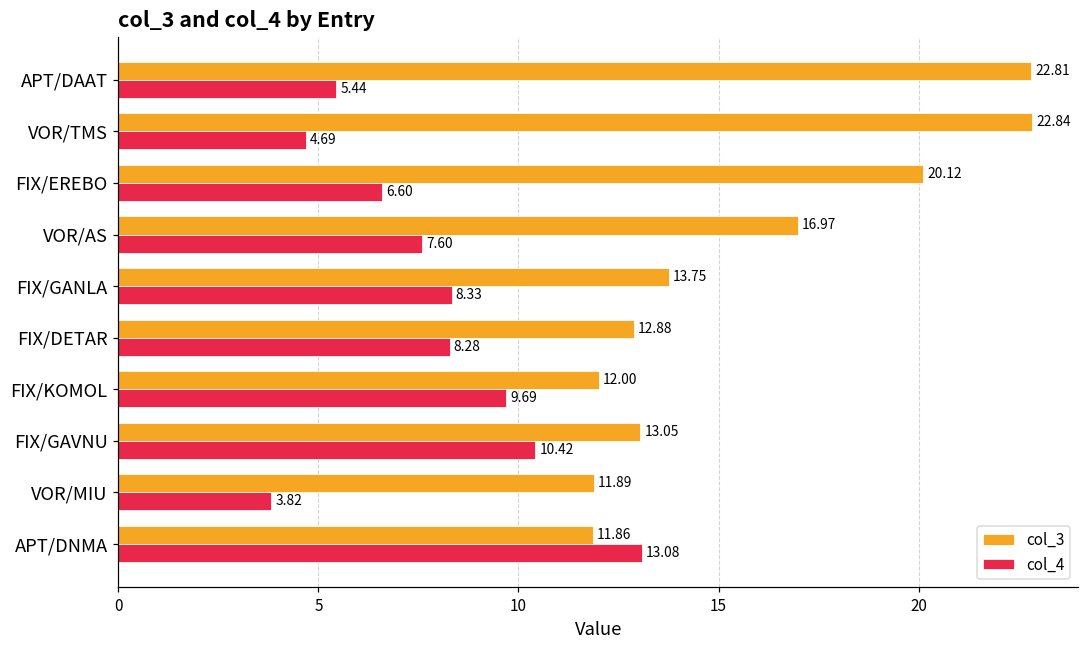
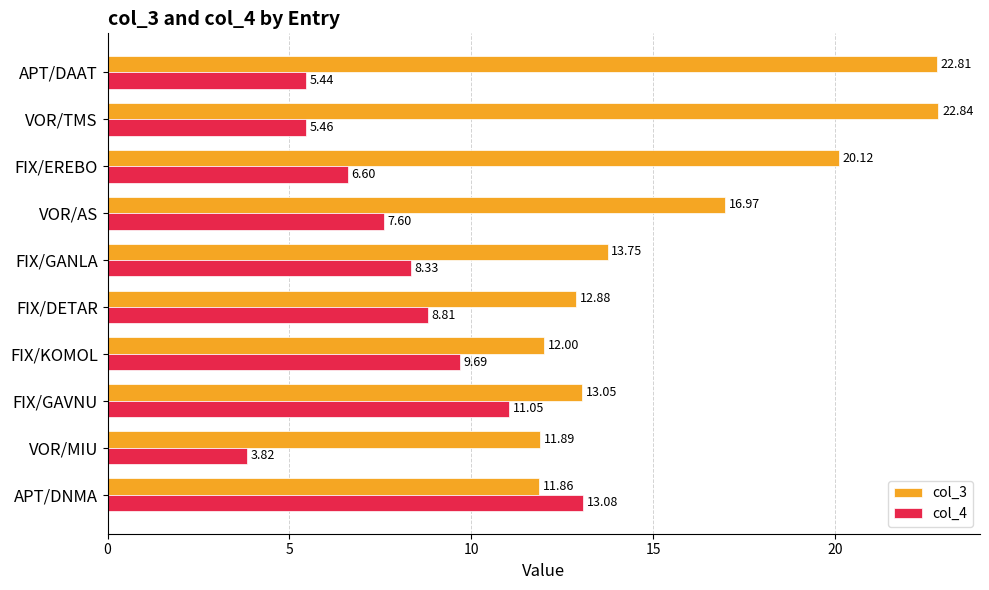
col_4, VOR/TMS: 4.69 -> 5.46
col_4, FIX/DETAR: 8.28 -> 8.81
col_4, FIX/GAVNU: 10.42 -> 11.05
